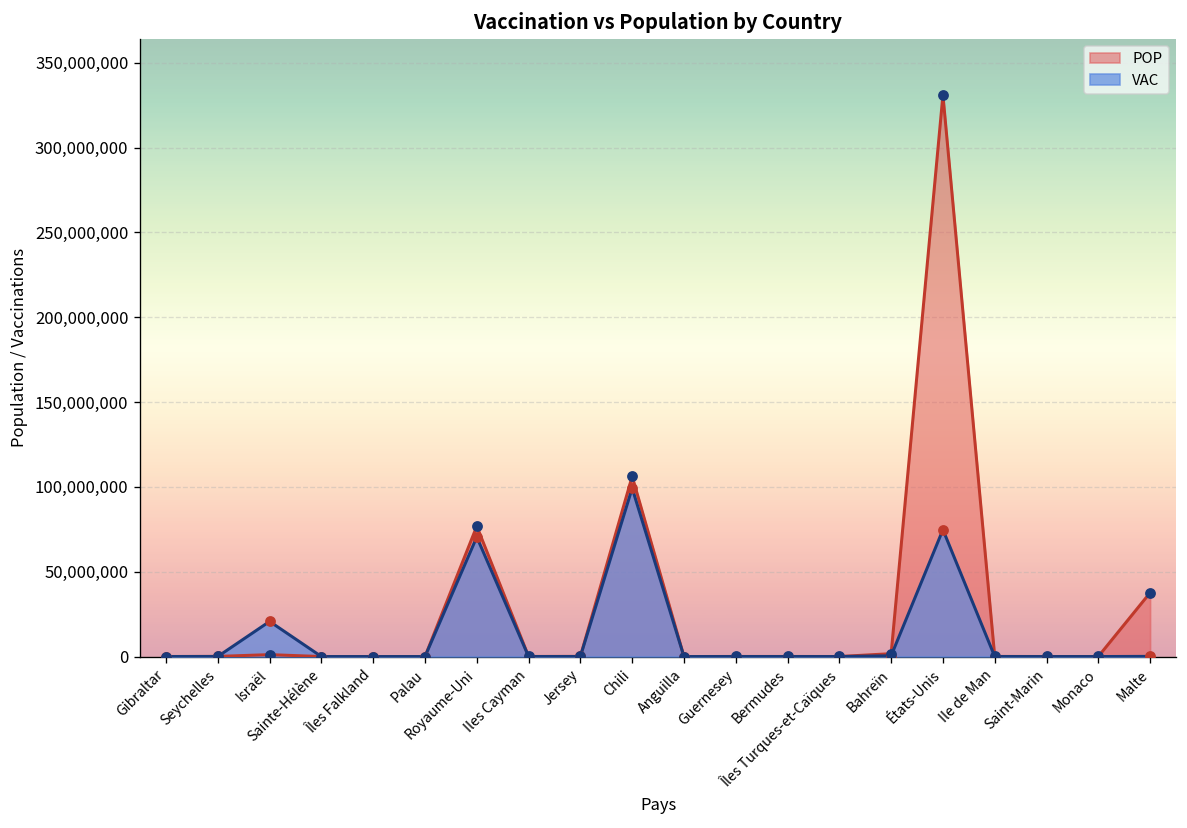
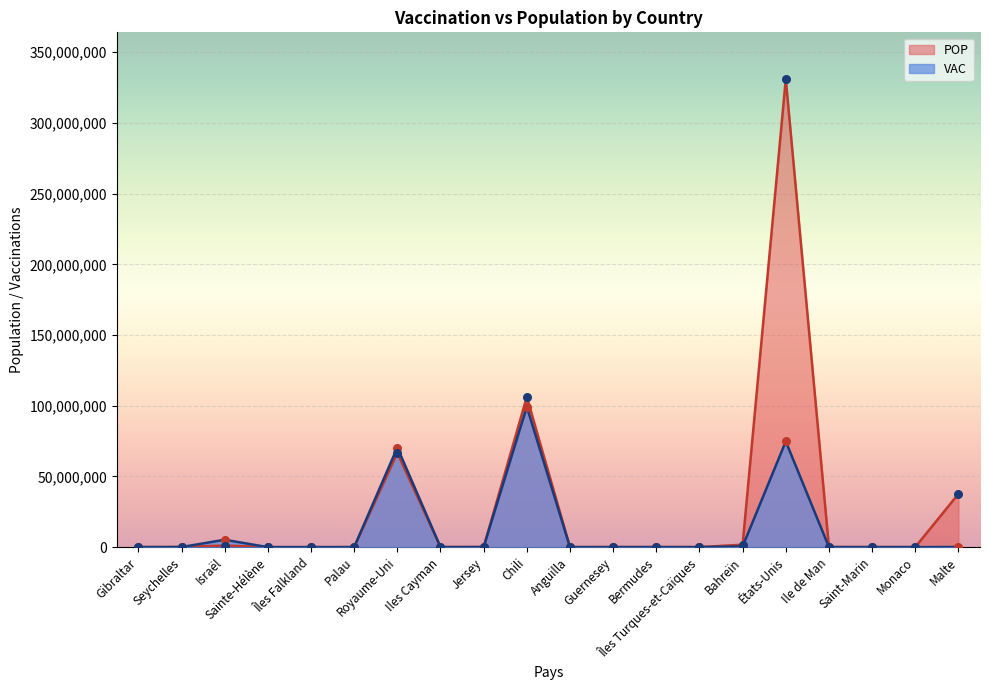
VAC, Israël: 21,000,000 -> 5,000,000
POP, Royaume-Uni: 77,000,000 -> 67,000,000
